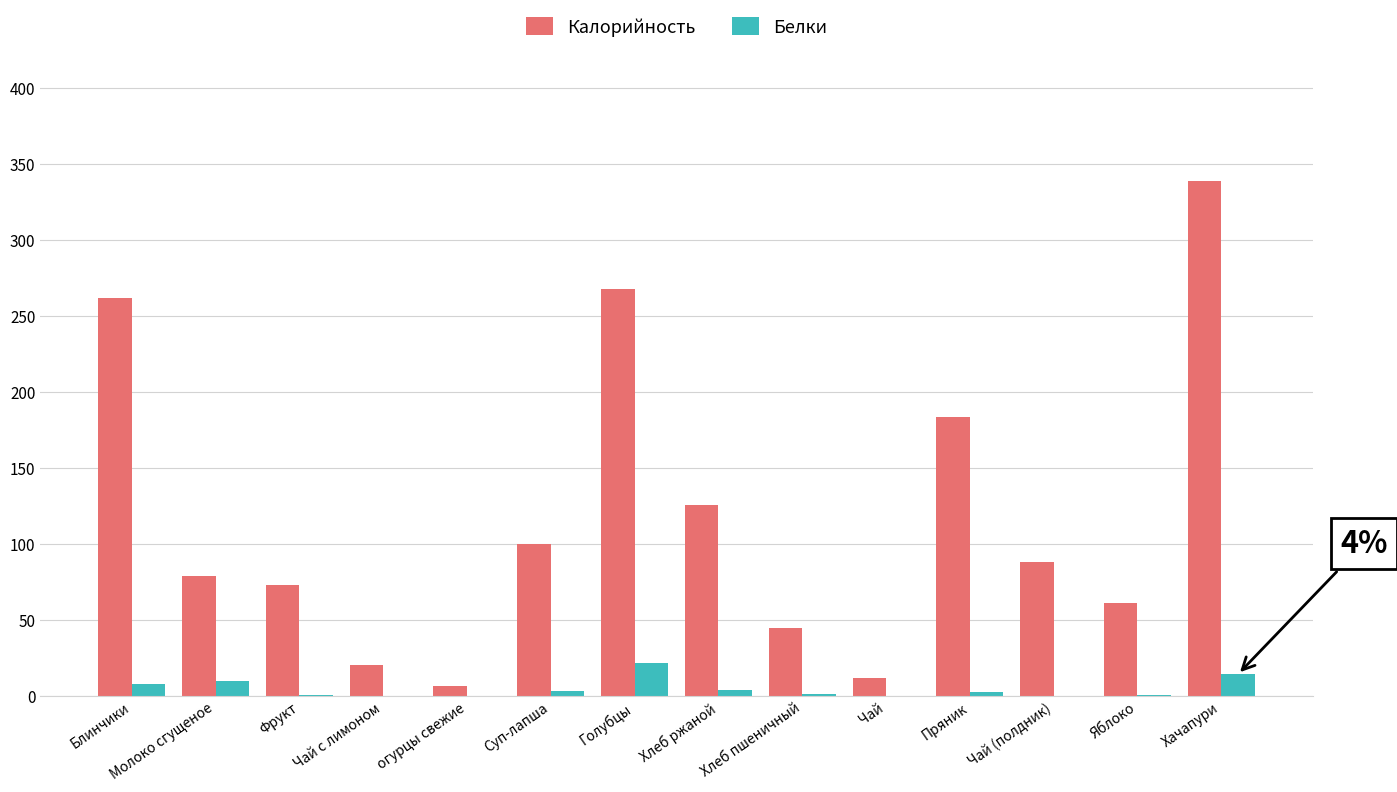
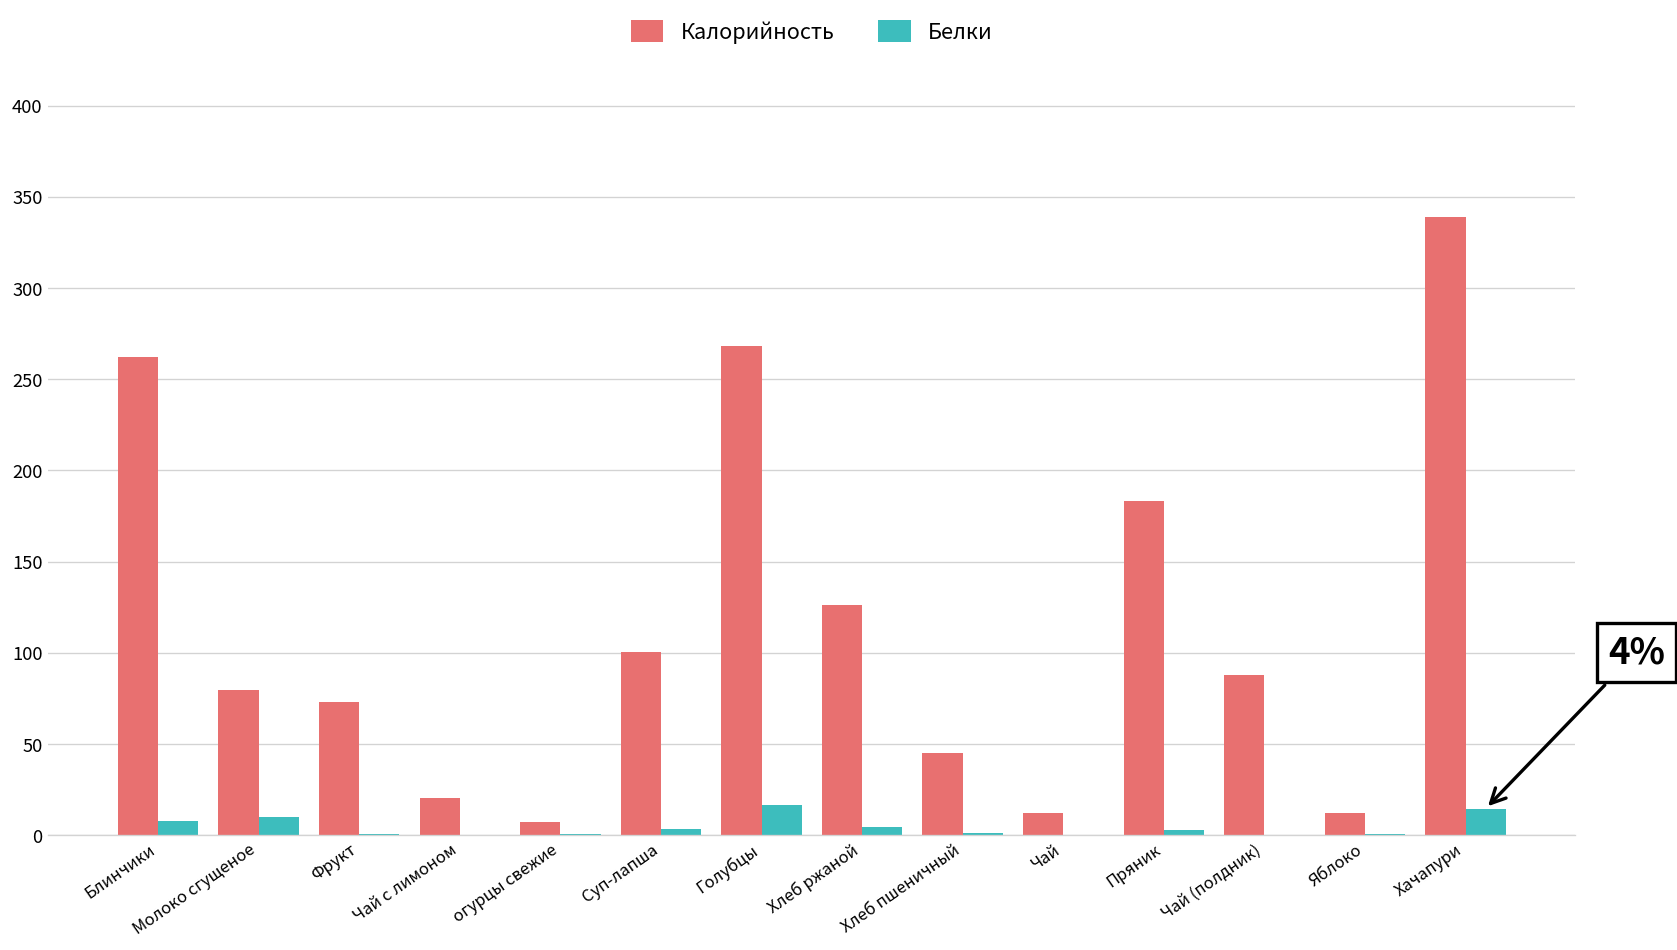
Белки, Голубцы: 22 -> 16
Калорийность, Яблоко: 61 -> 12
